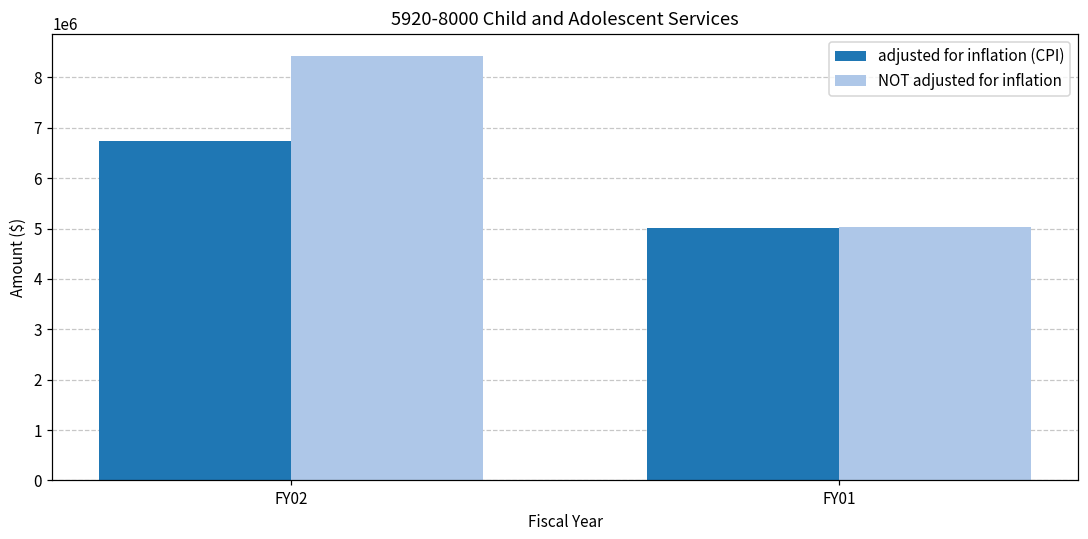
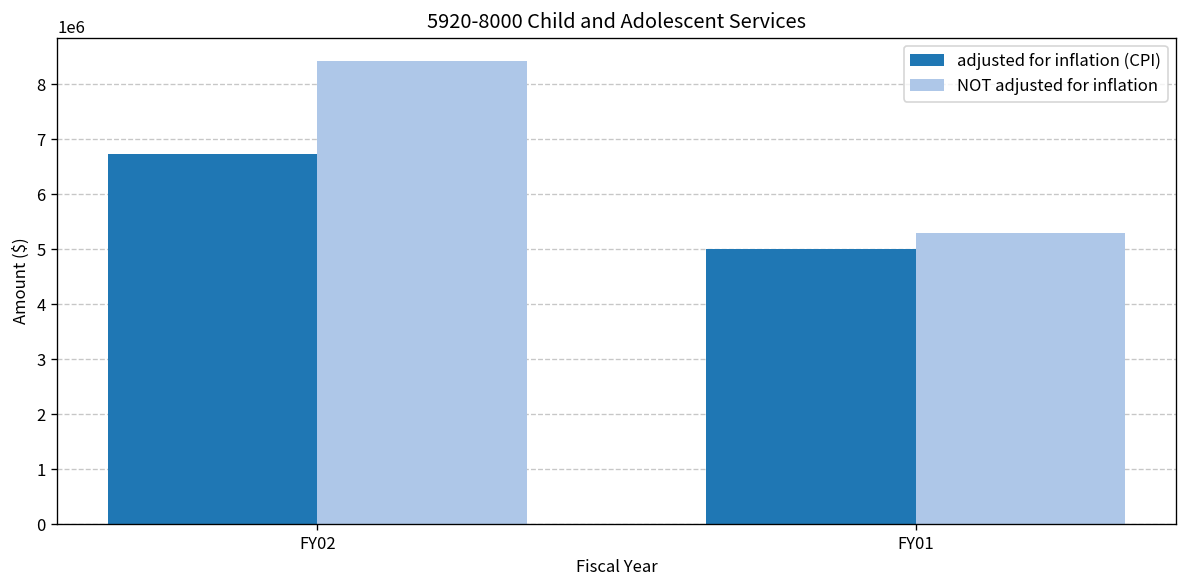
NOT adjusted for inflation, FY01: 5000000 -> 5300000
